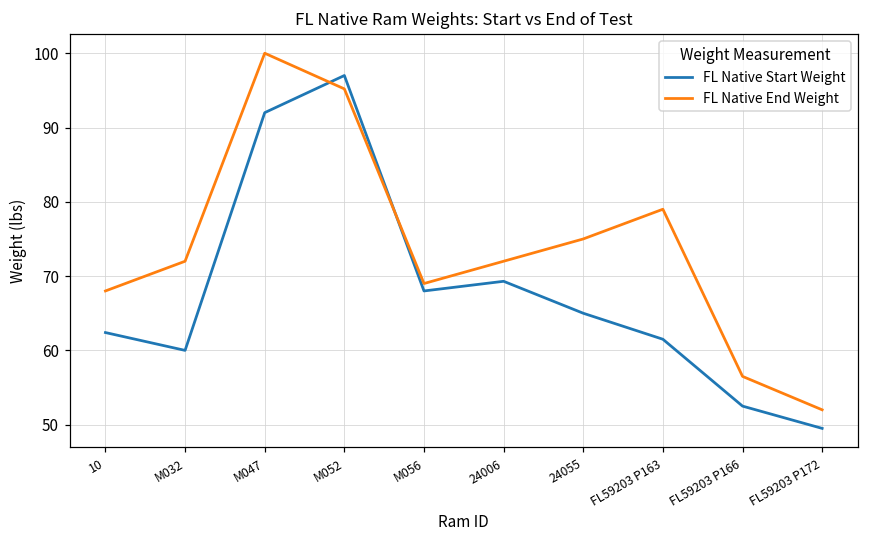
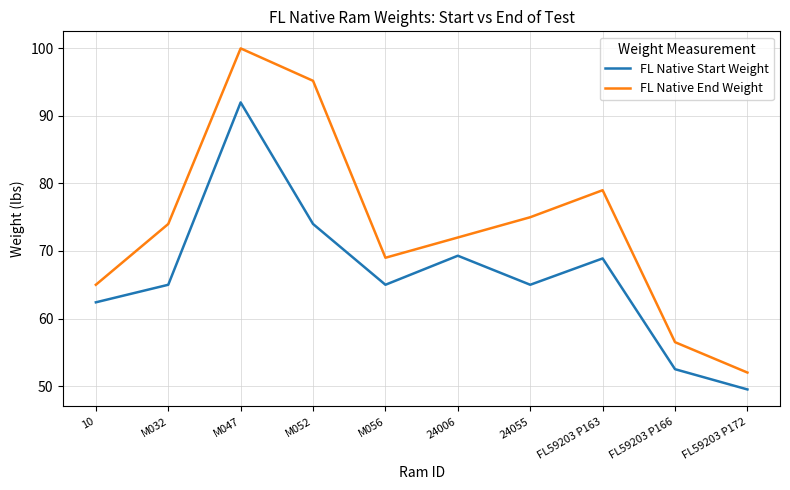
FL Native End Weight, 10: 68 -> 65
FL Native Start Weight, M032: 60 -> 65
FL Native End Weight, M032: 72 -> 74
FL Native Start Weight, M052: 97 -> 74
FL Native Start Weight, M056: 68 -> 65
FL Native Start Weight, FL59203 P163: 62 -> 69
